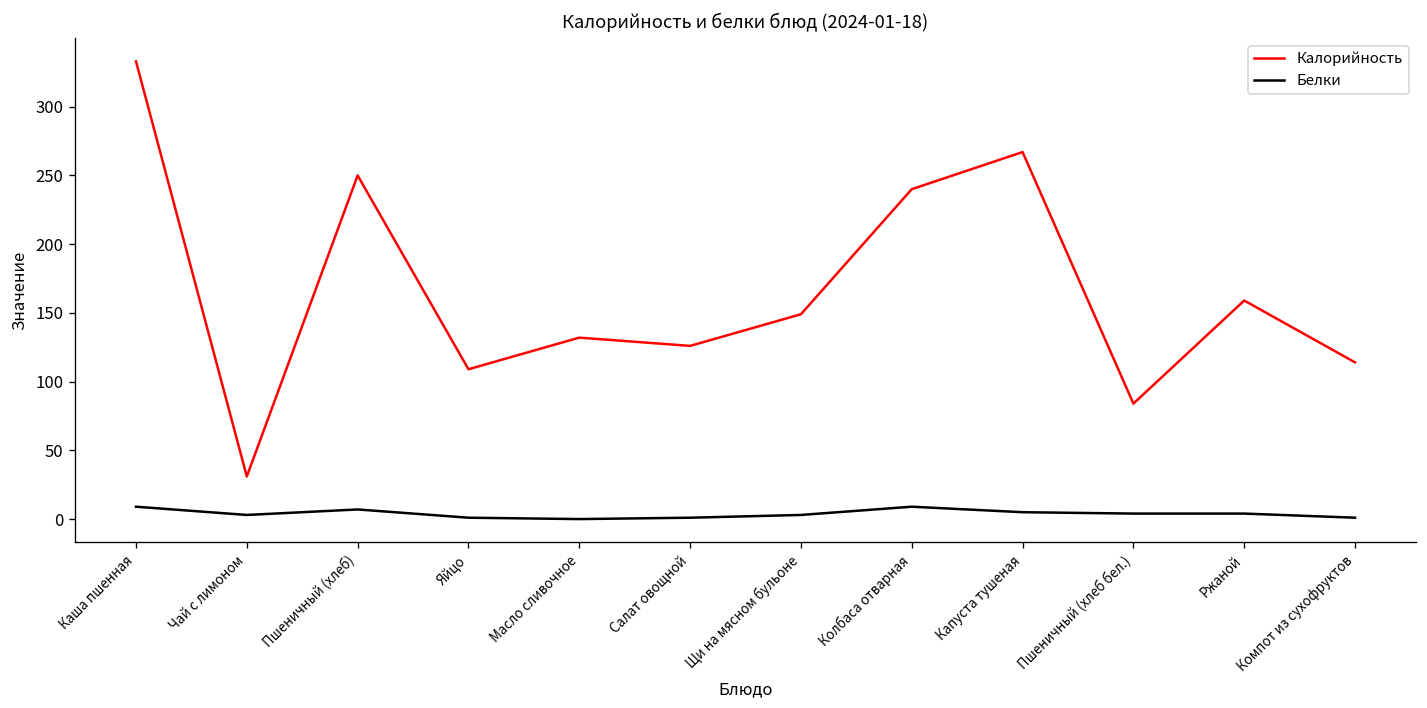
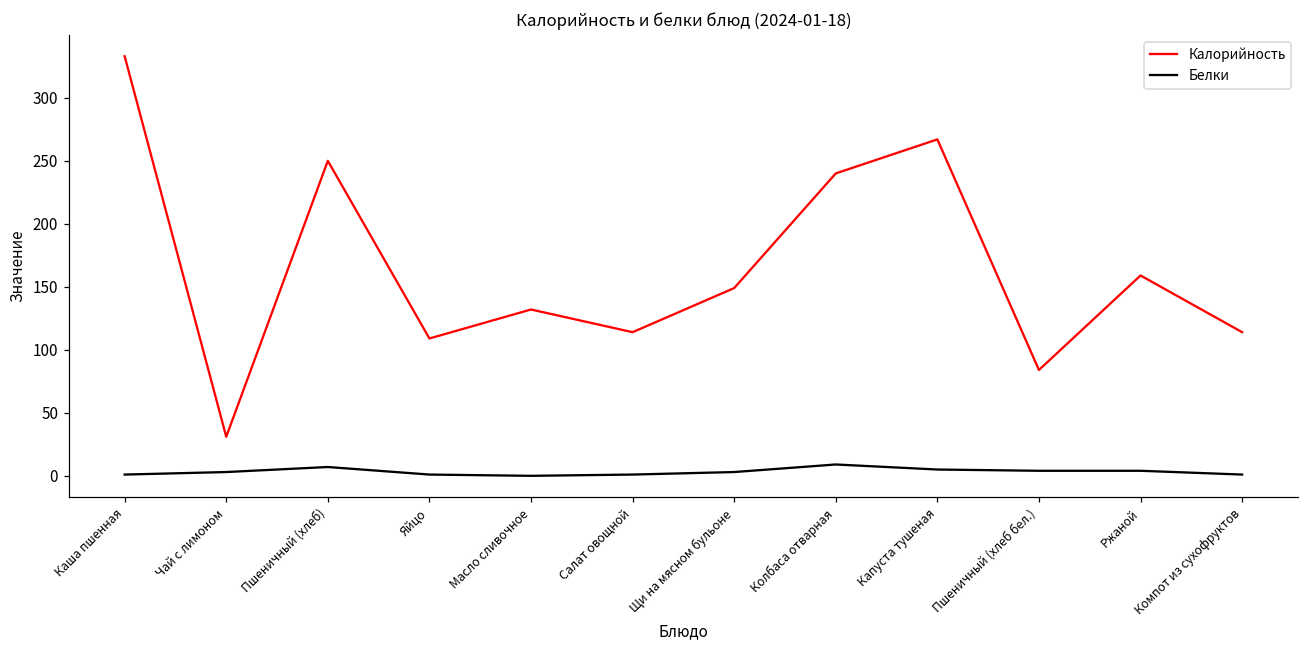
Белки, Каша пшенная: 9 -> 1
Калорийность, Салат овощной: 126 -> 114
